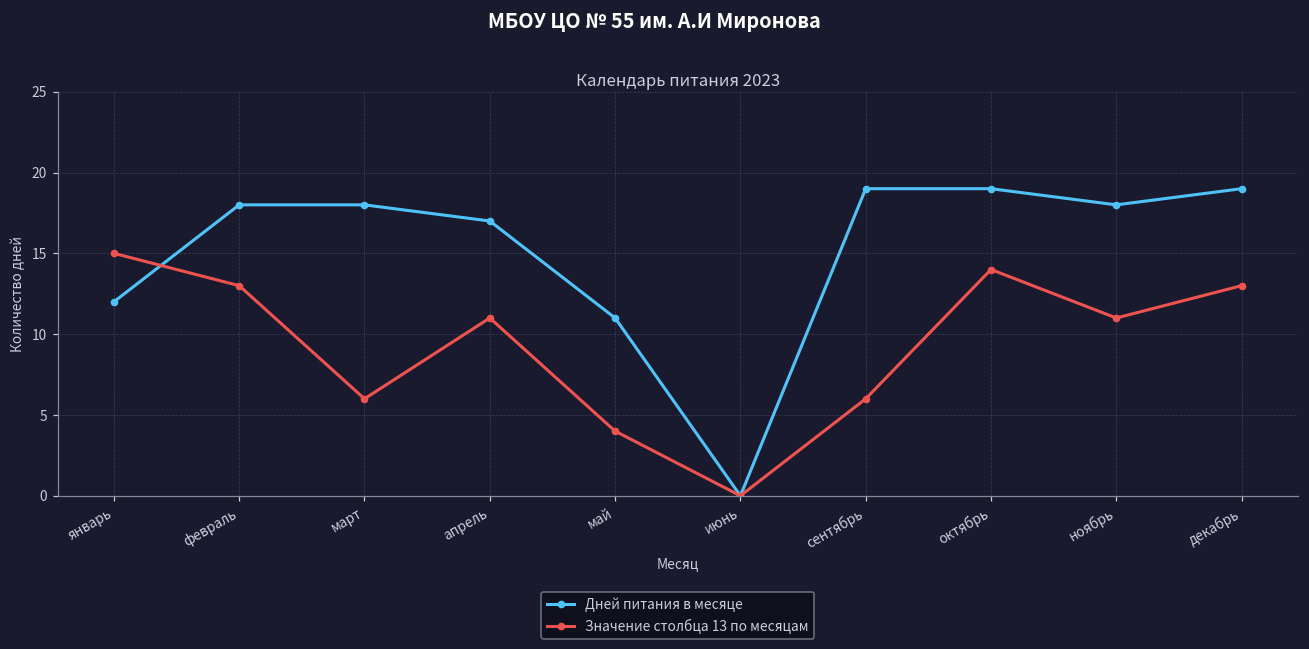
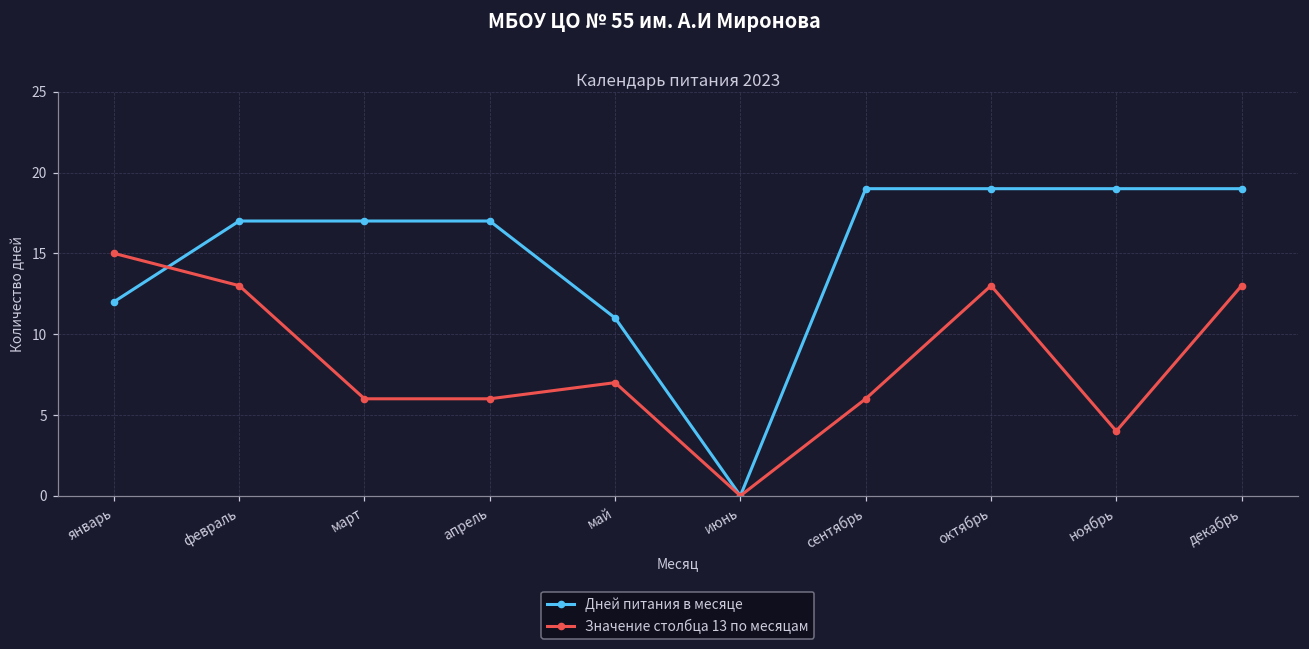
Дней питания в месяце, февраль: 18 -> 17
Дней питания в месяце, март: 18 -> 17
Значение столбца 13 по месяцам, апрель: 11 -> 6
Значение столбца 13 по месяцам, май: 4 -> 7
Значение столбца 13 по месяцам, октябрь: 14 -> 13
Дней питания в месяце, ноябрь: 18 -> 19
Значение столбца 13 по месяцам, ноябрь: 11 -> 4
